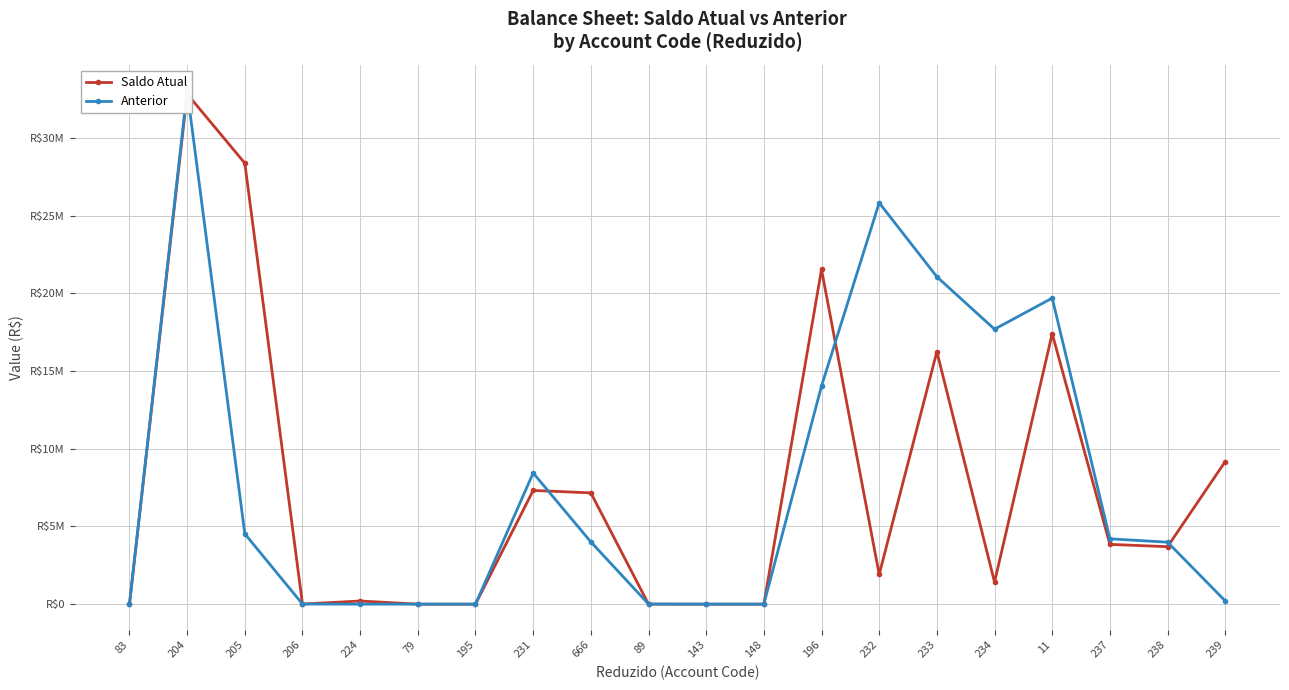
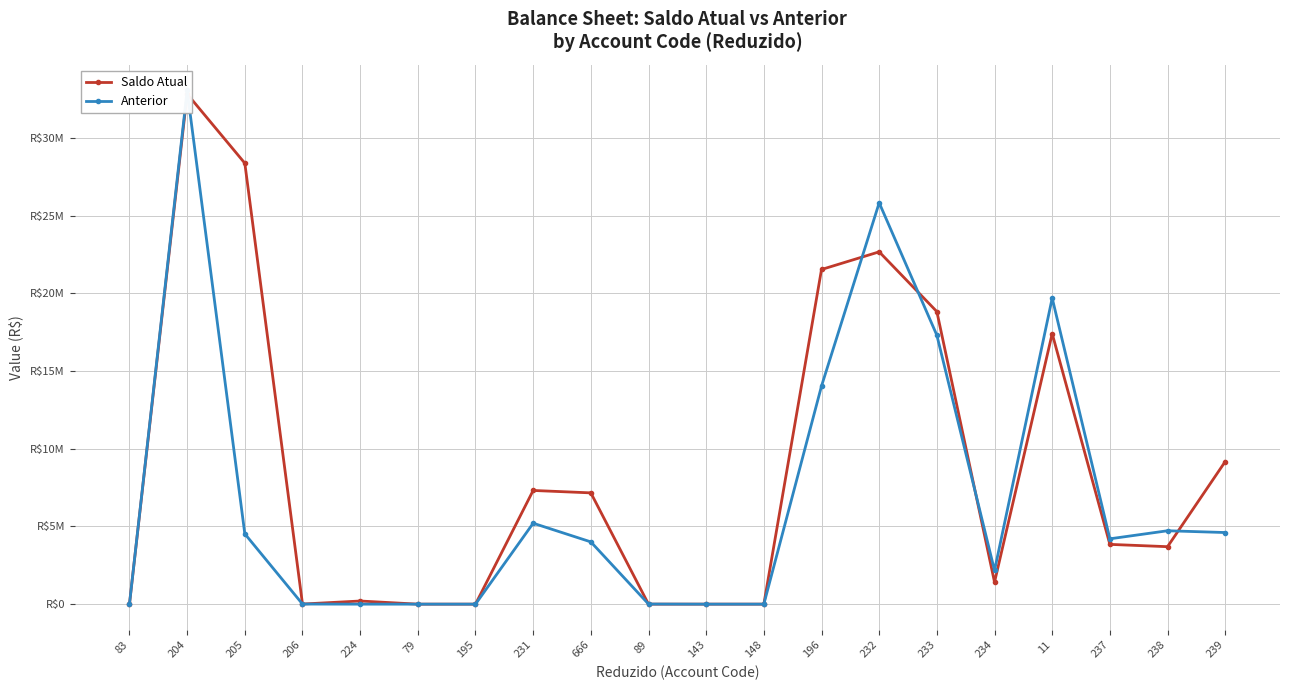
Anterior, 231: R$8400000 -> R$5200000
Saldo Atual, 232: R$1900000 -> R$22700000
Saldo Atual, 233: R$16200000 -> R$18800000
Anterior, 233: R$21100000 -> R$17300000
Anterior, 234: R$17700000 -> R$2200000
Anterior, 238: R$4000000 -> R$4700000
Anterior, 239: R$200000 -> R$4600000
